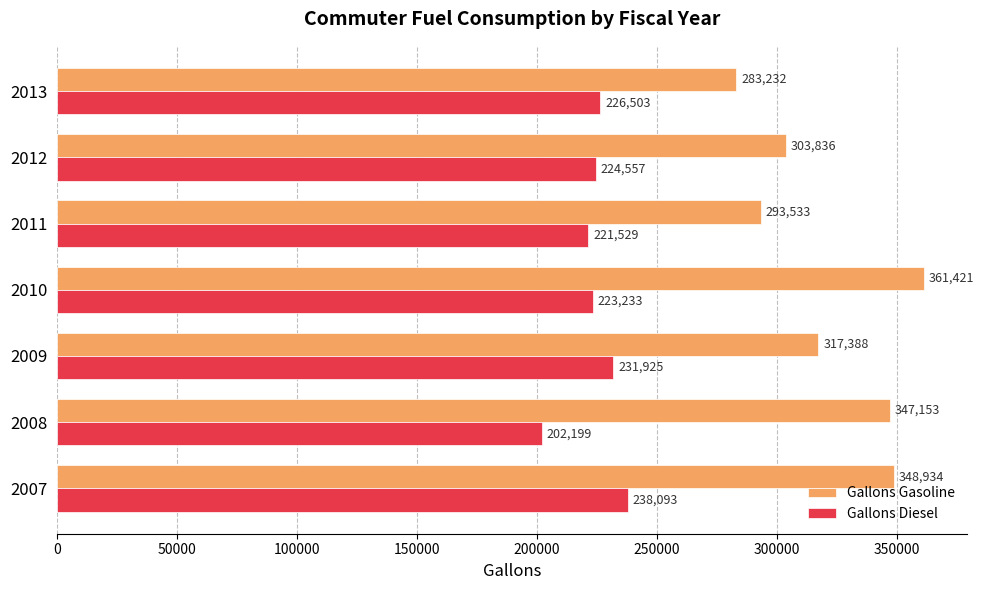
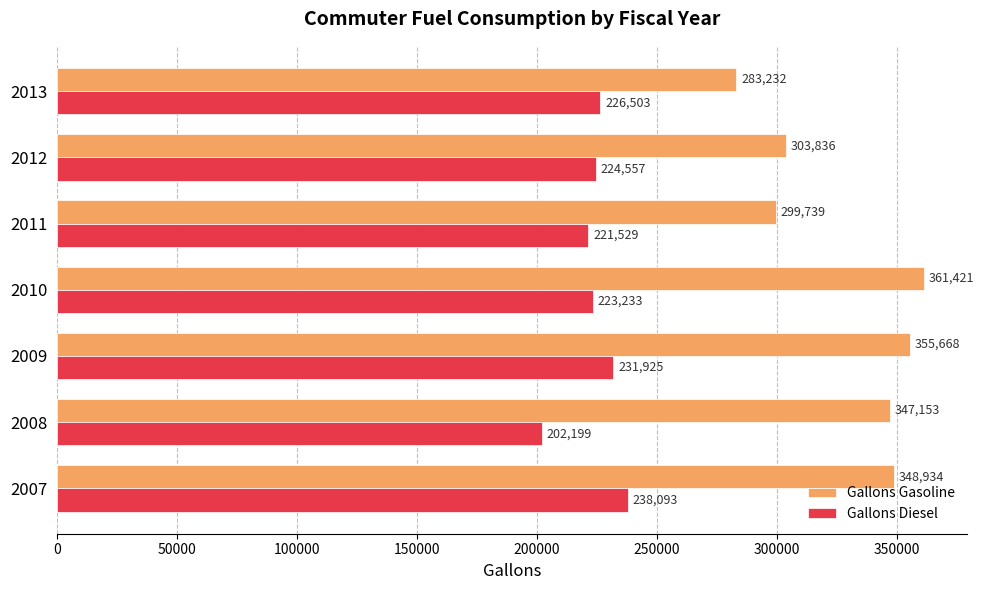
Gallons Gasoline, 2011: 293,533 -> 299,739
Gallons Gasoline, 2009: 317,388 -> 355,668
